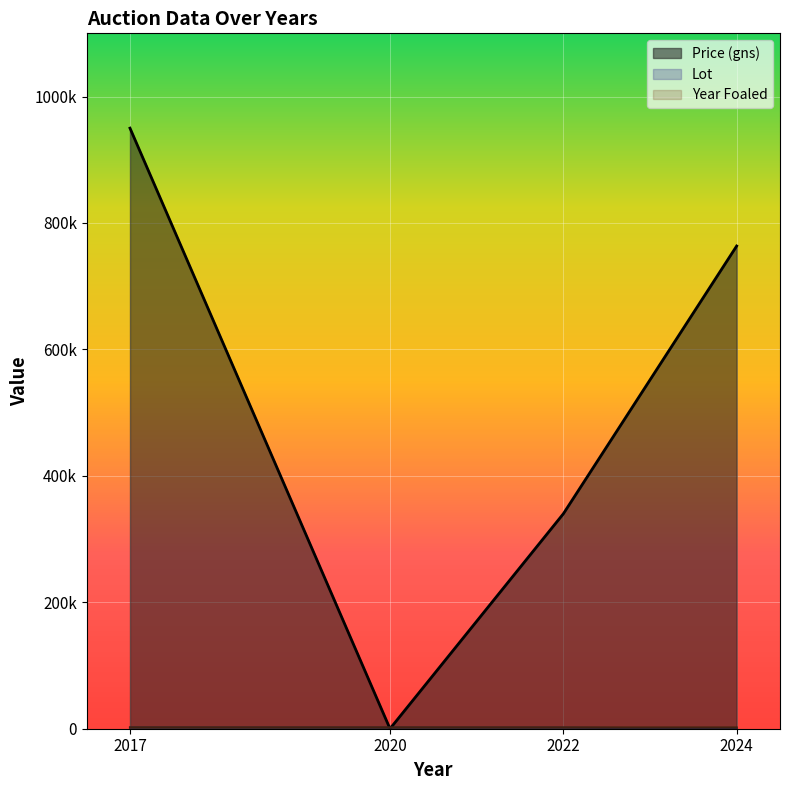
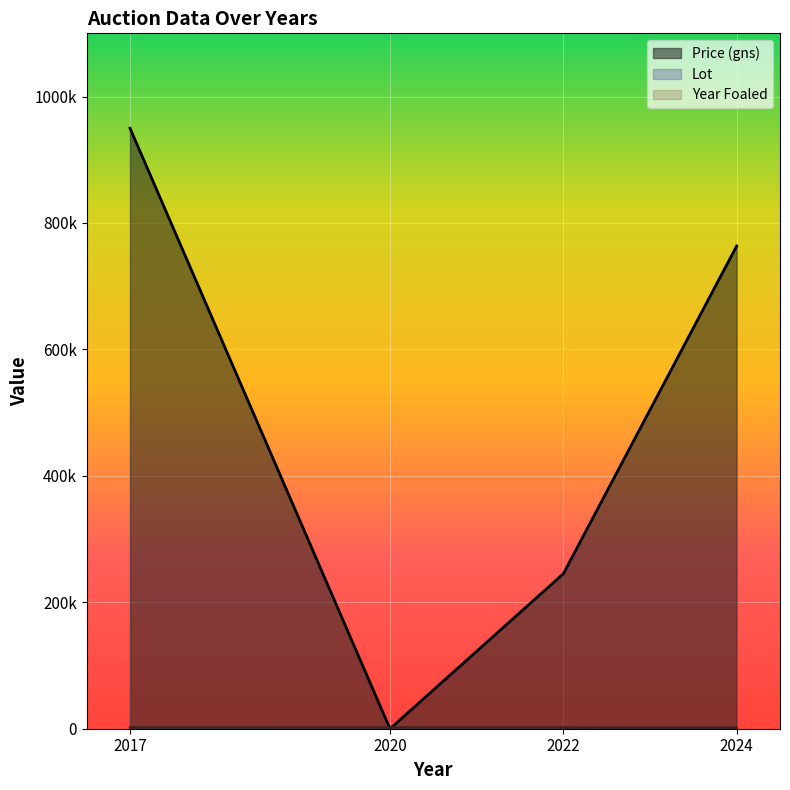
Price (gns), 2022: 340000 -> 250000
